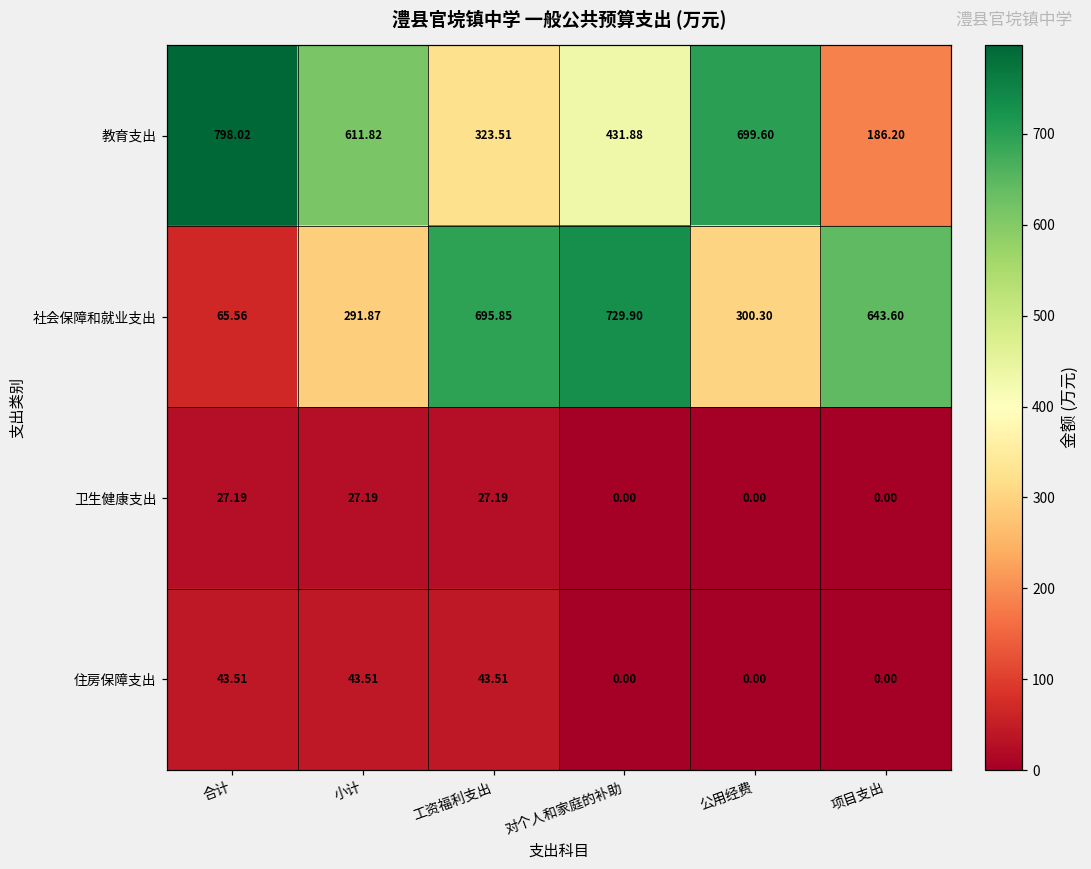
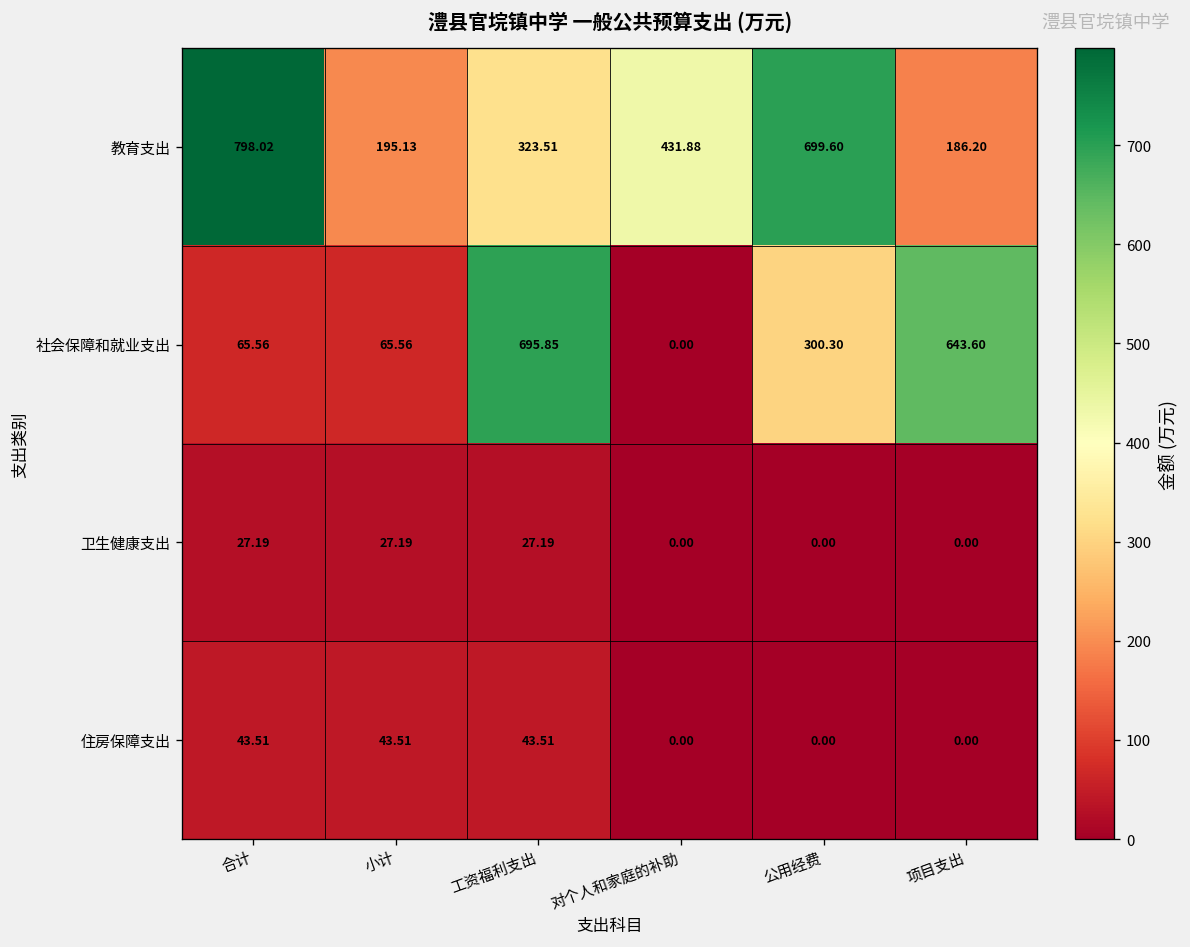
教育支出, 小计: 611.82 -> 195.13
社会保障和就业支出, 小计: 291.87 -> 65.56
社会保障和就业支出, 对个人和家庭的补助: 729.90 -> 0.00
